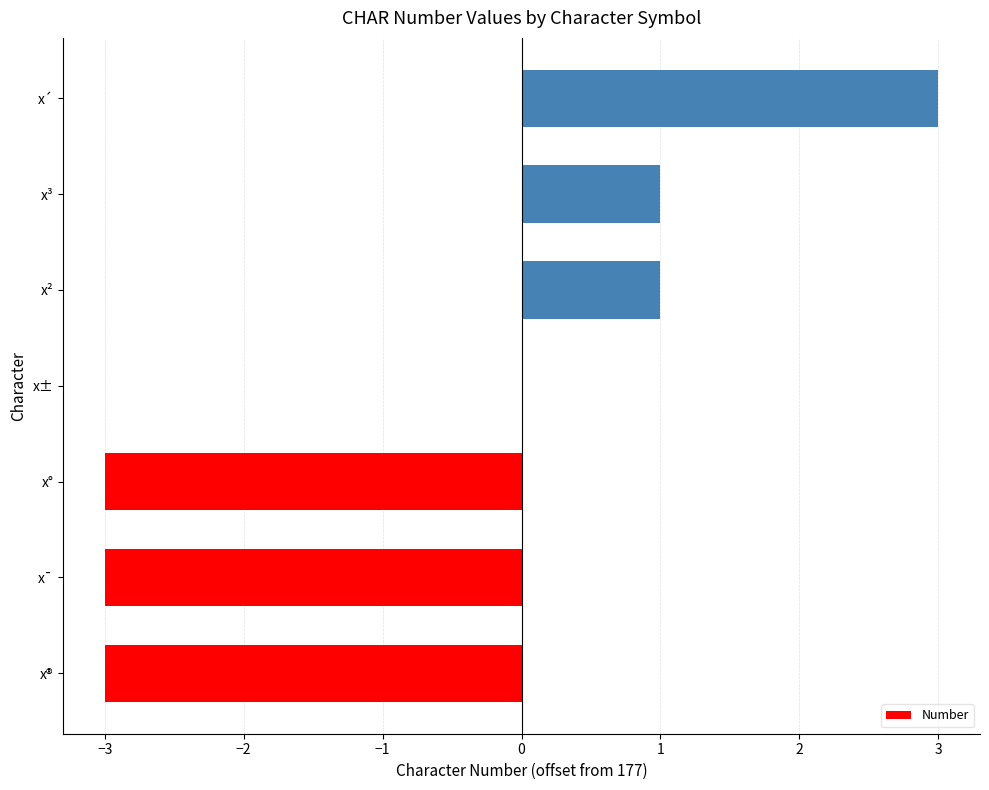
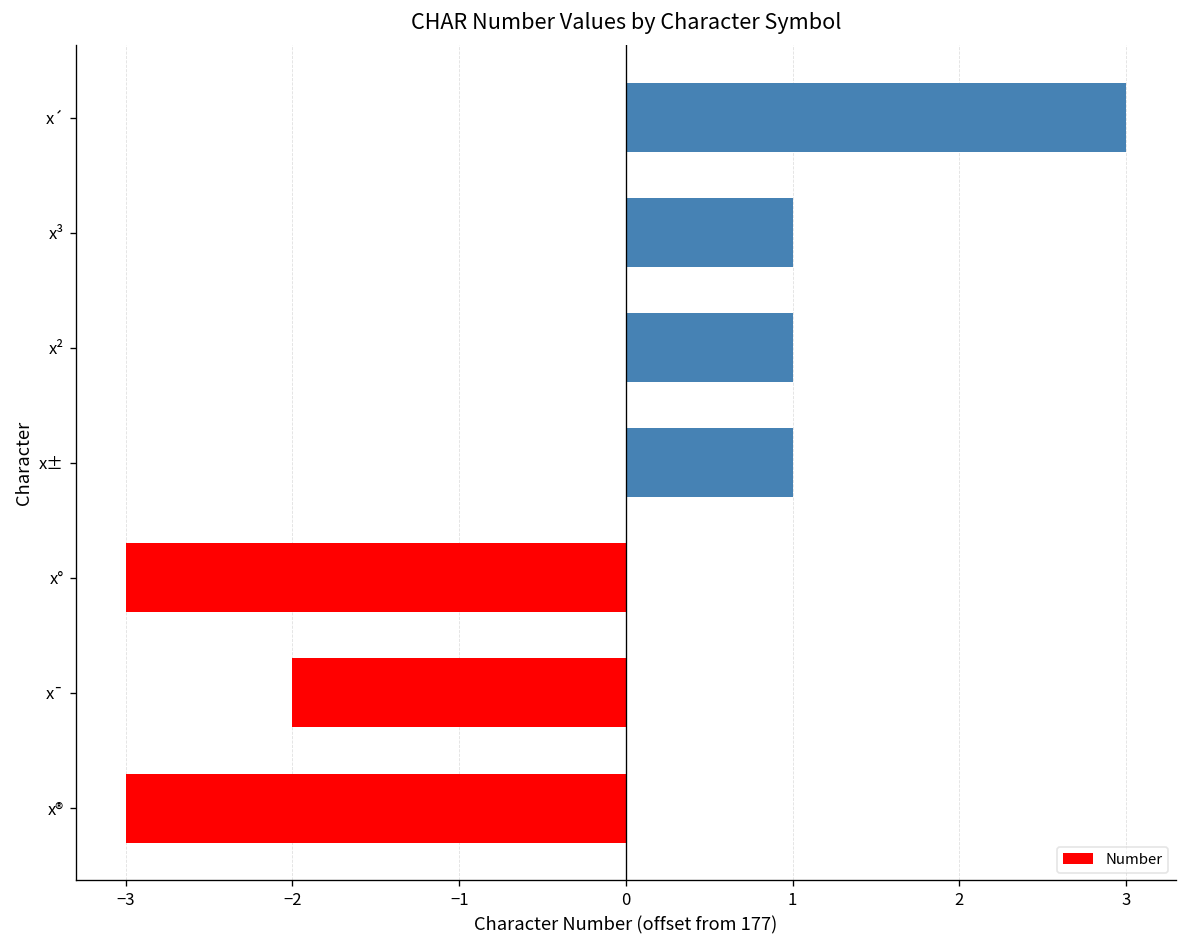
x±: 0.00 -> 1.00
x¯: -3.00 -> -2.00
